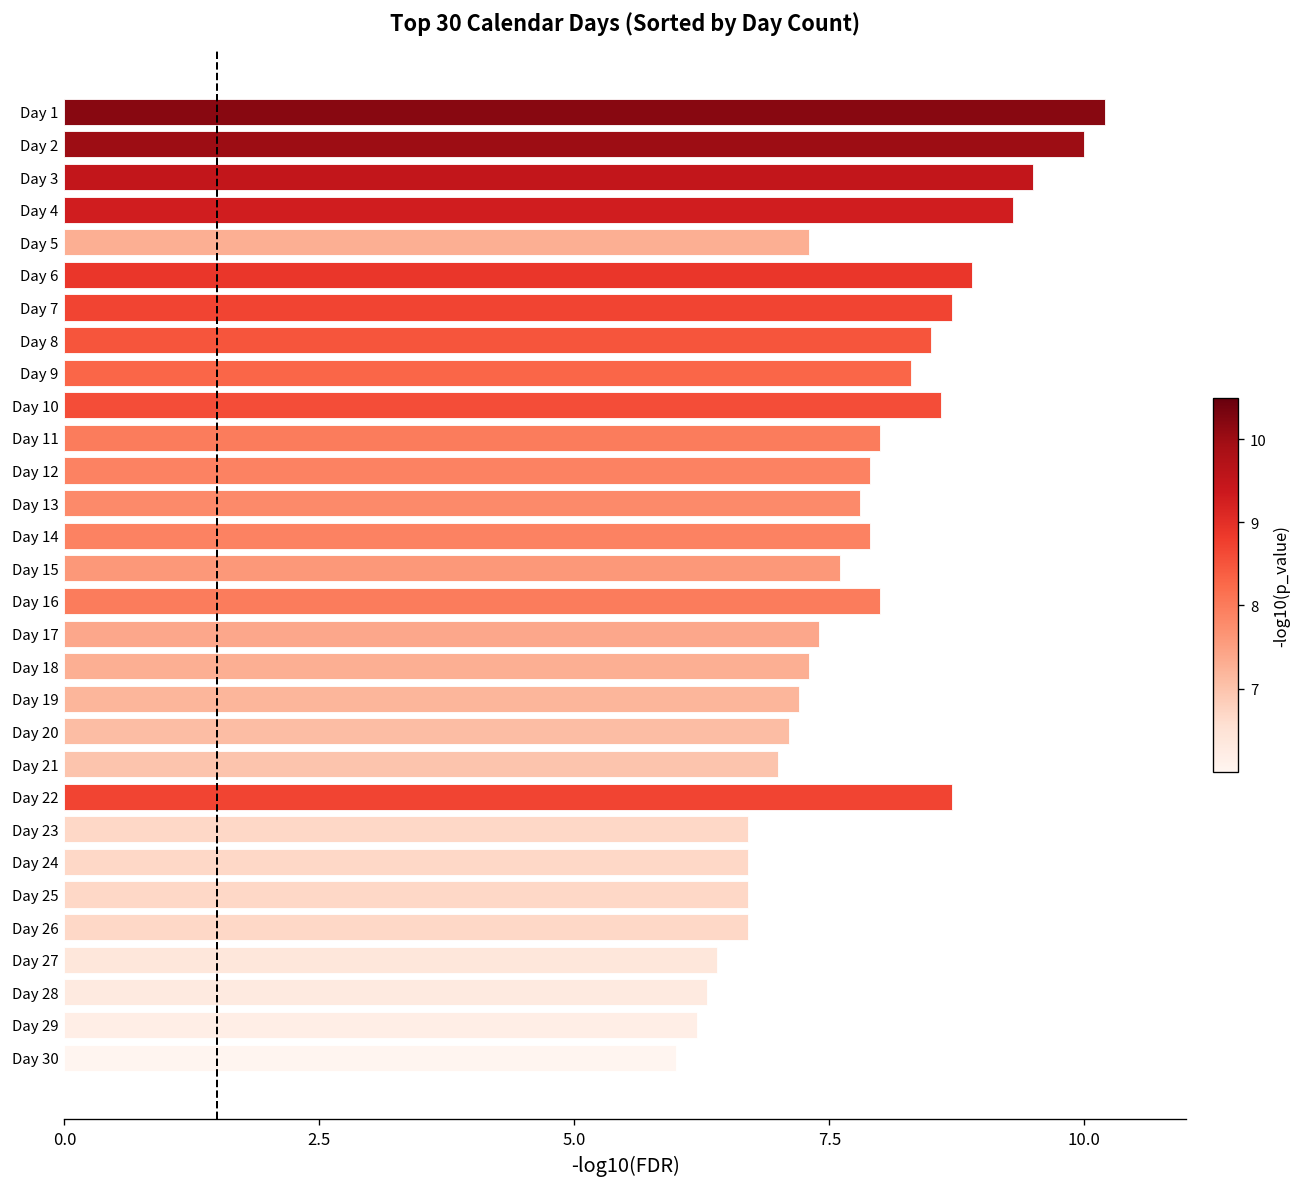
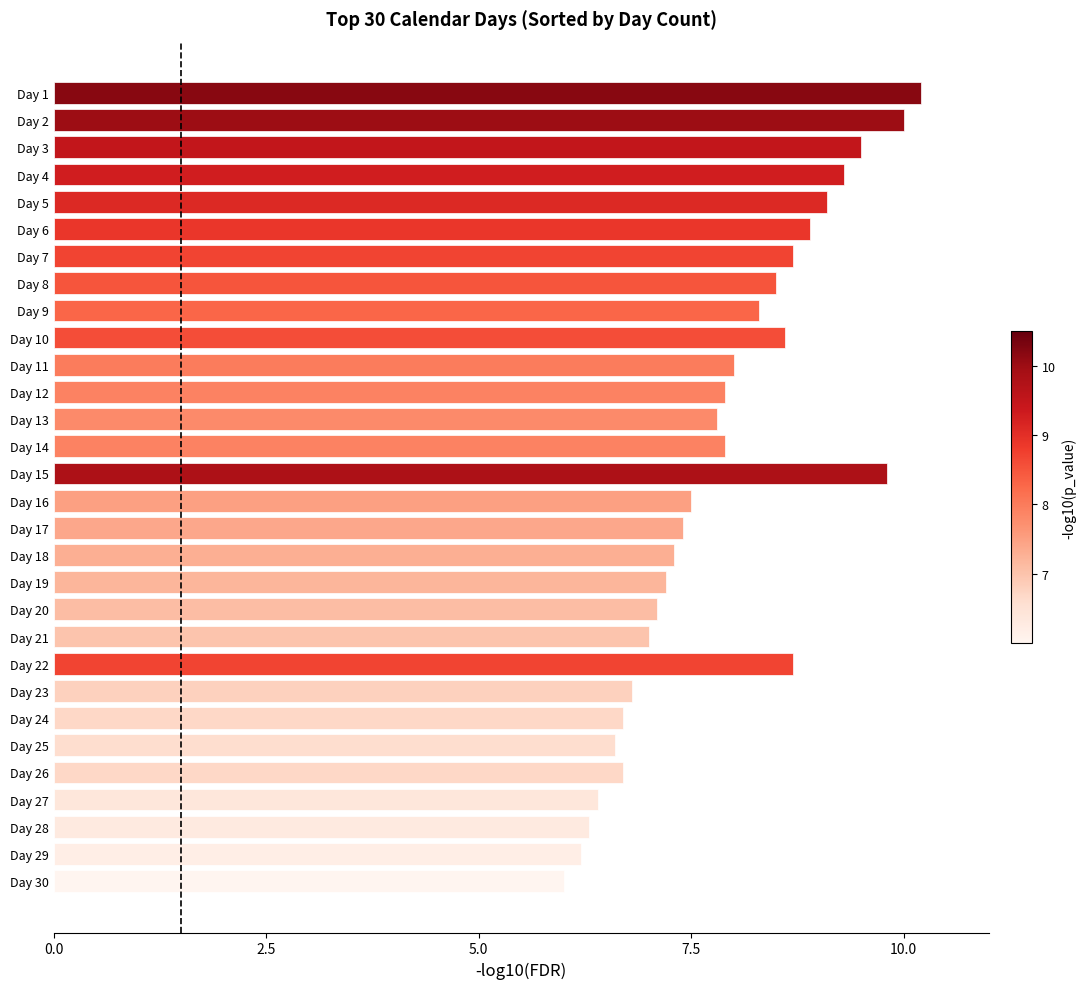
Day 5: 7.3 -> 9.1
Day 15: 7.6 -> 9.8
Day 16: 8.0 -> 7.5
Day 23: 6.7 -> 6.8
Day 25: 6.7 -> 6.6
